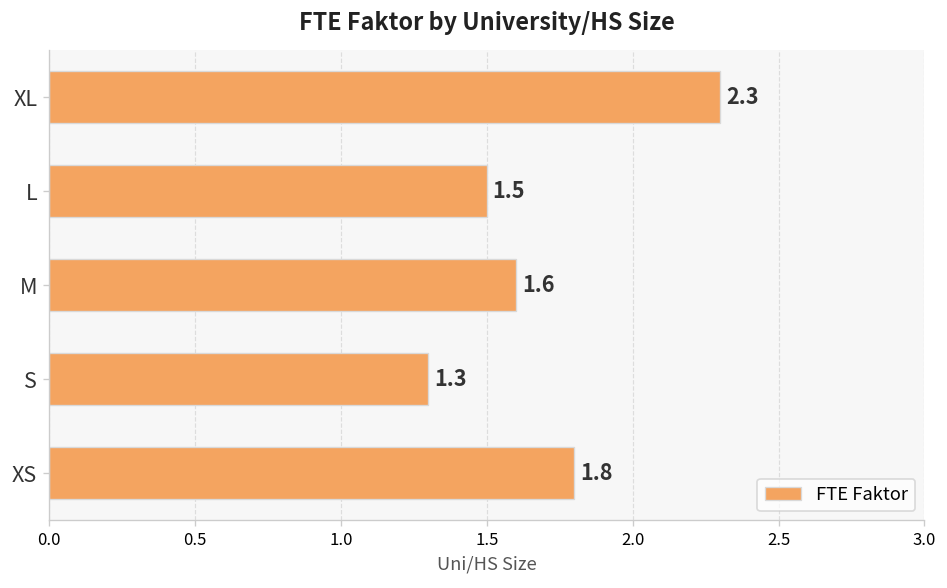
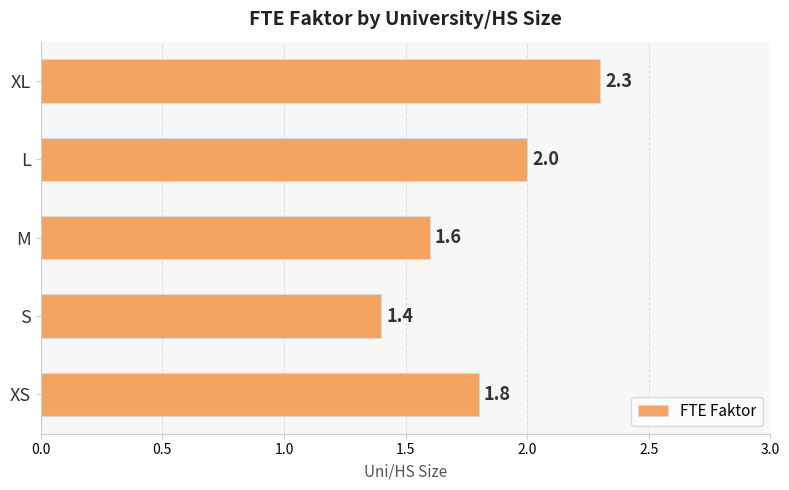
L: 1.5 -> 2.0
S: 1.3 -> 1.4
